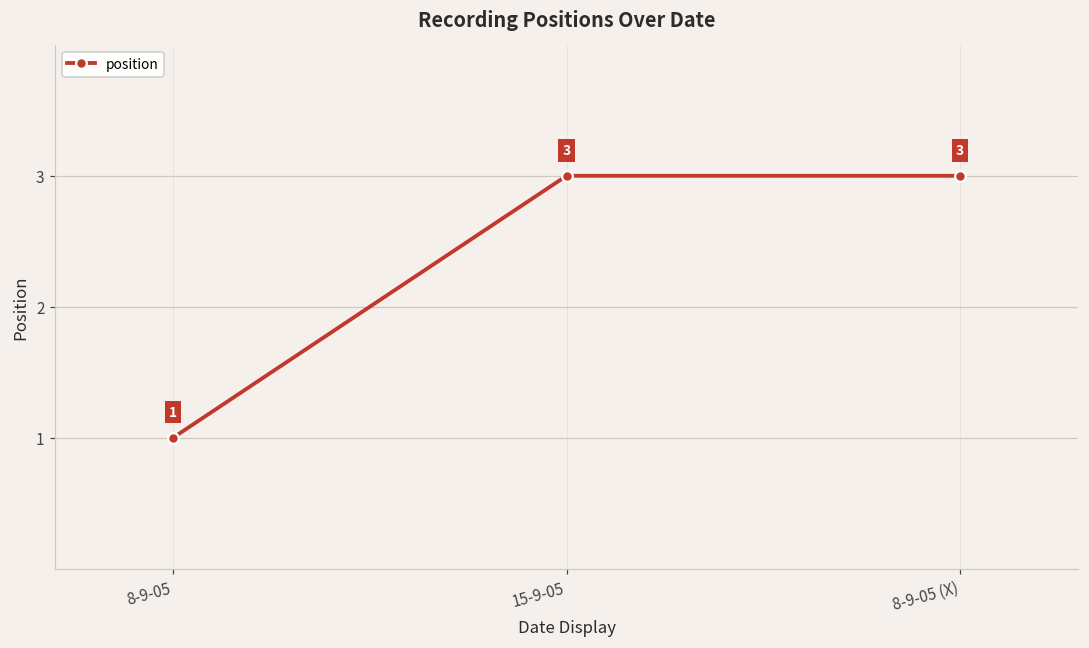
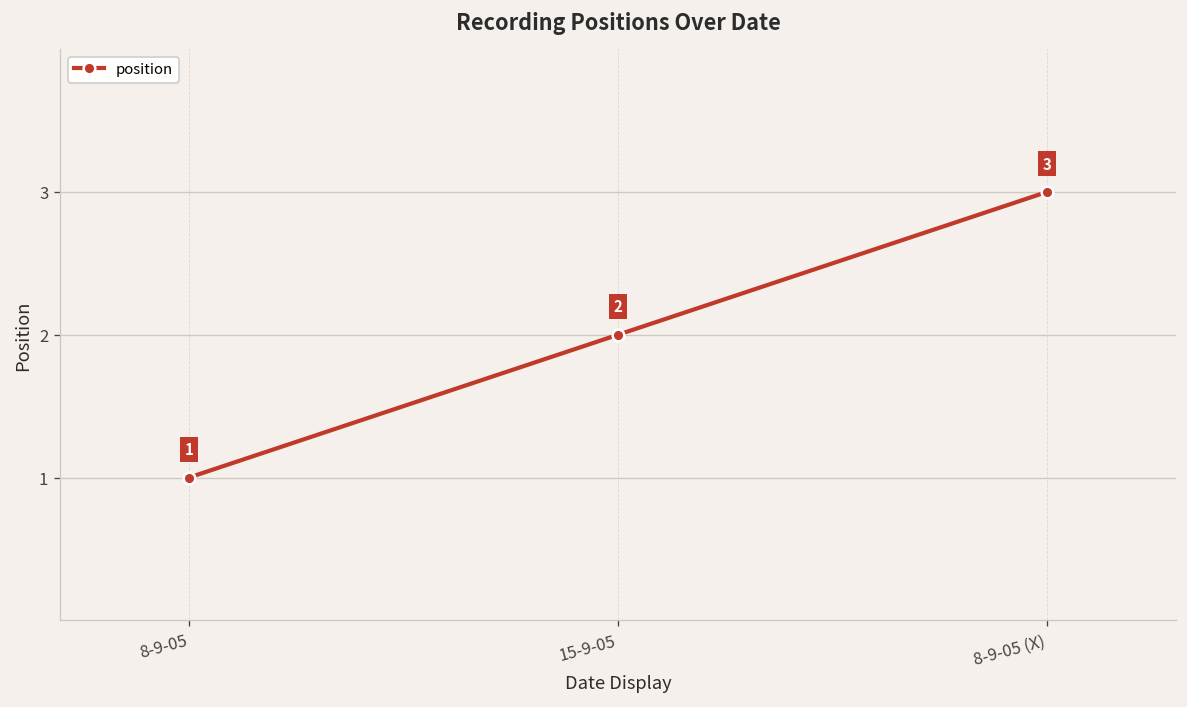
15-9-05: 3 -> 2
